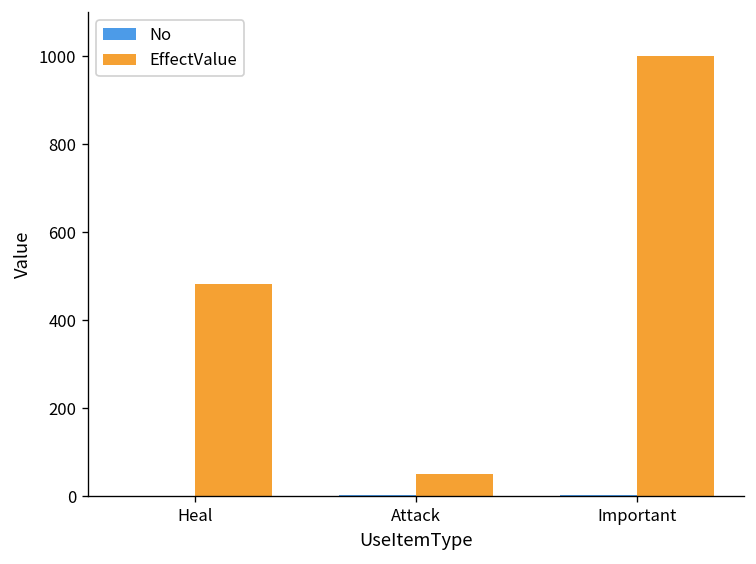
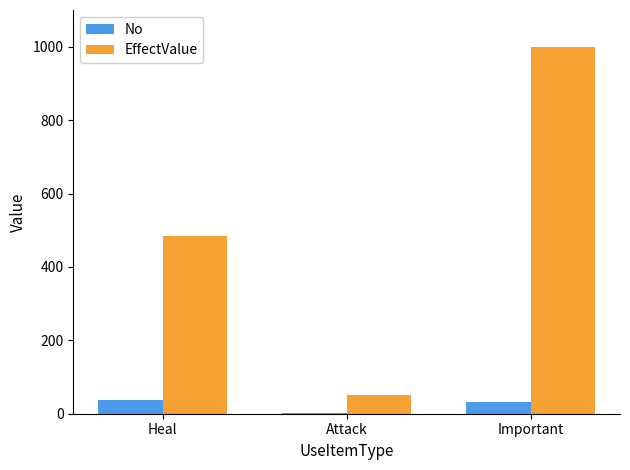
No, Heal: 0 -> 40
No, Important: 0 -> 30
